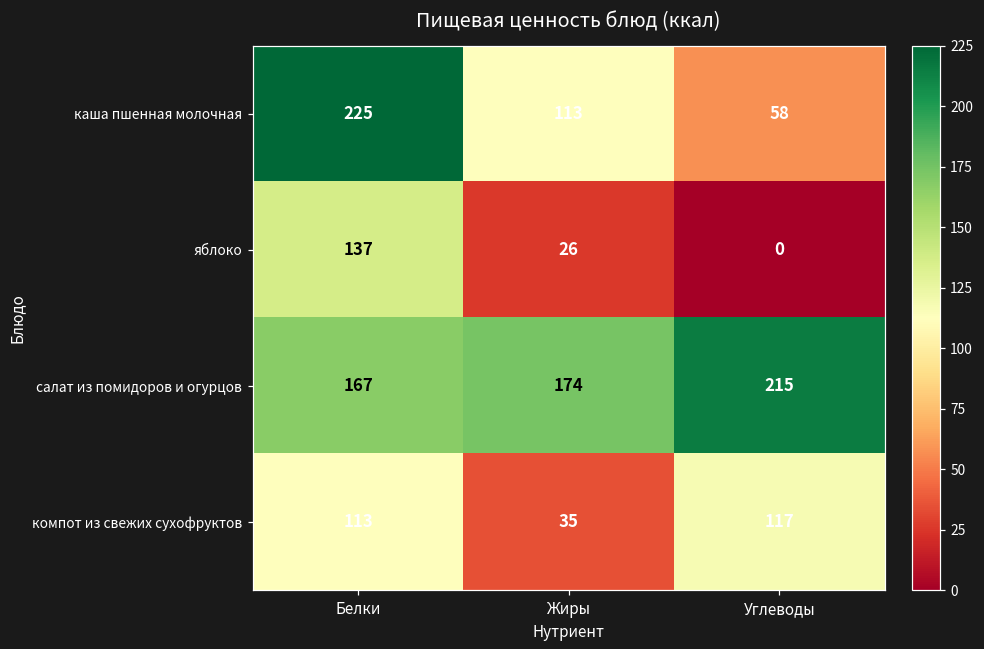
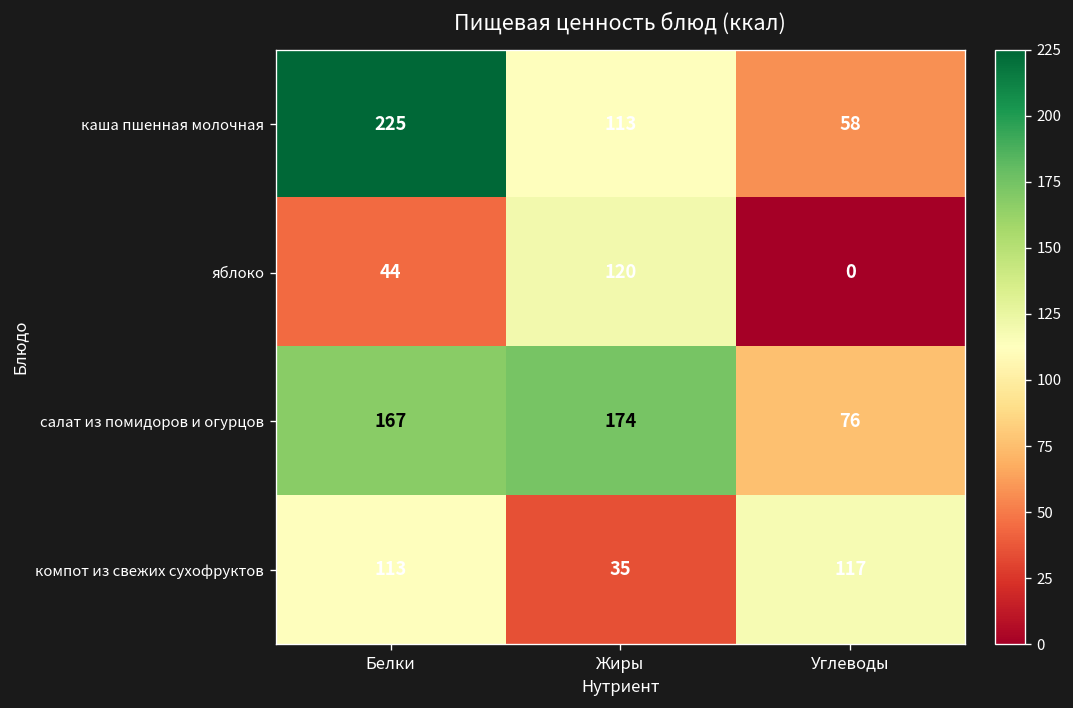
яблоко, Белки: 137 -> 44
яблоко, Жиры: 26 -> 120
салат из помидоров и огурцов, Углеводы: 215 -> 76
